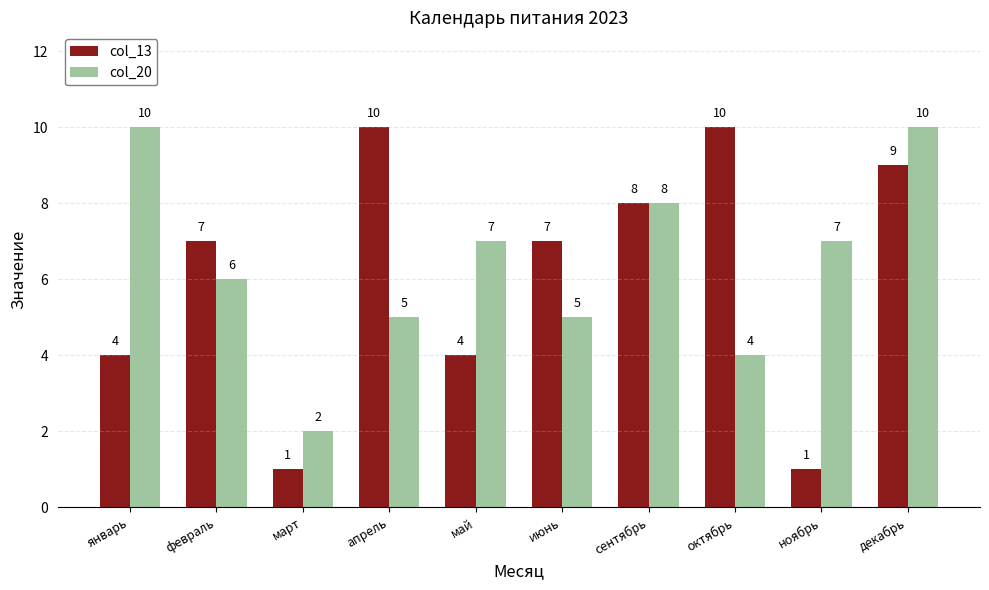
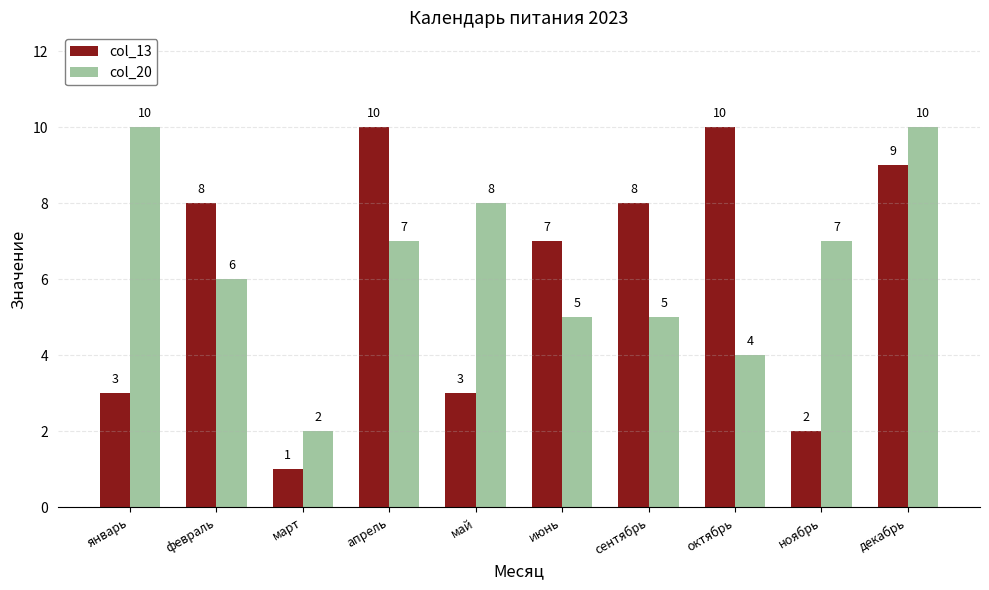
col_13, январь: 4 -> 3
col_13, февраль: 7 -> 8
col_20, апрель: 5 -> 7
col_13, май: 4 -> 3
col_20, май: 7 -> 8
col_20, сентябрь: 8 -> 5
col_13, ноябрь: 1 -> 2
